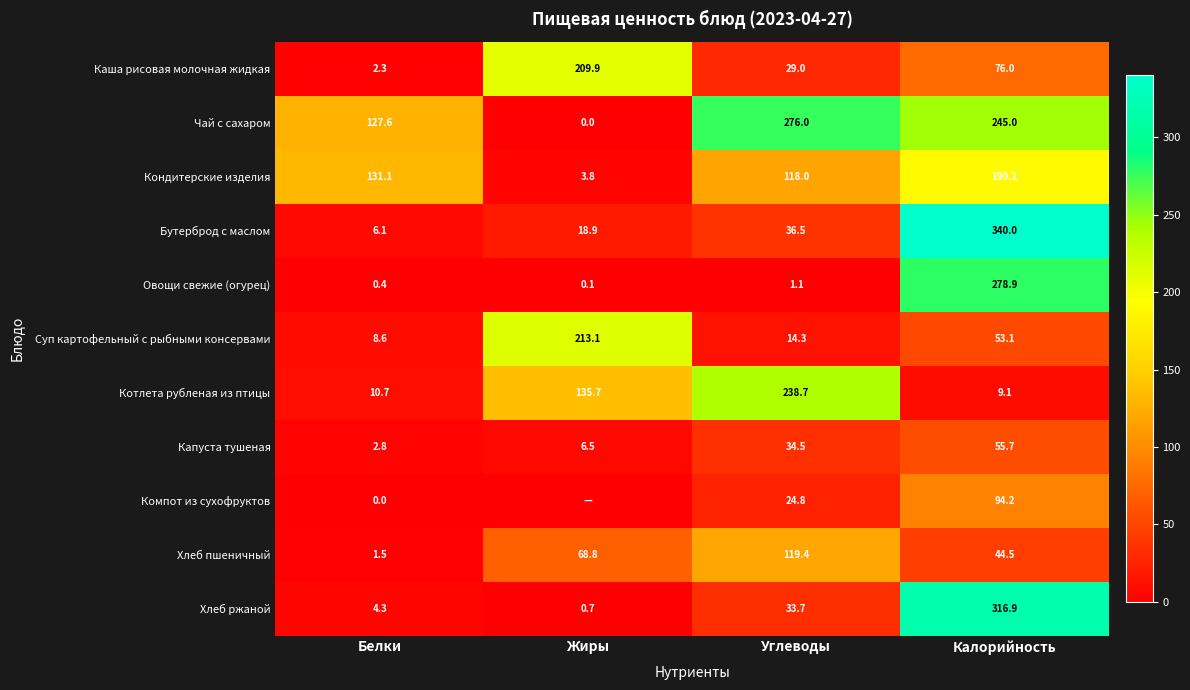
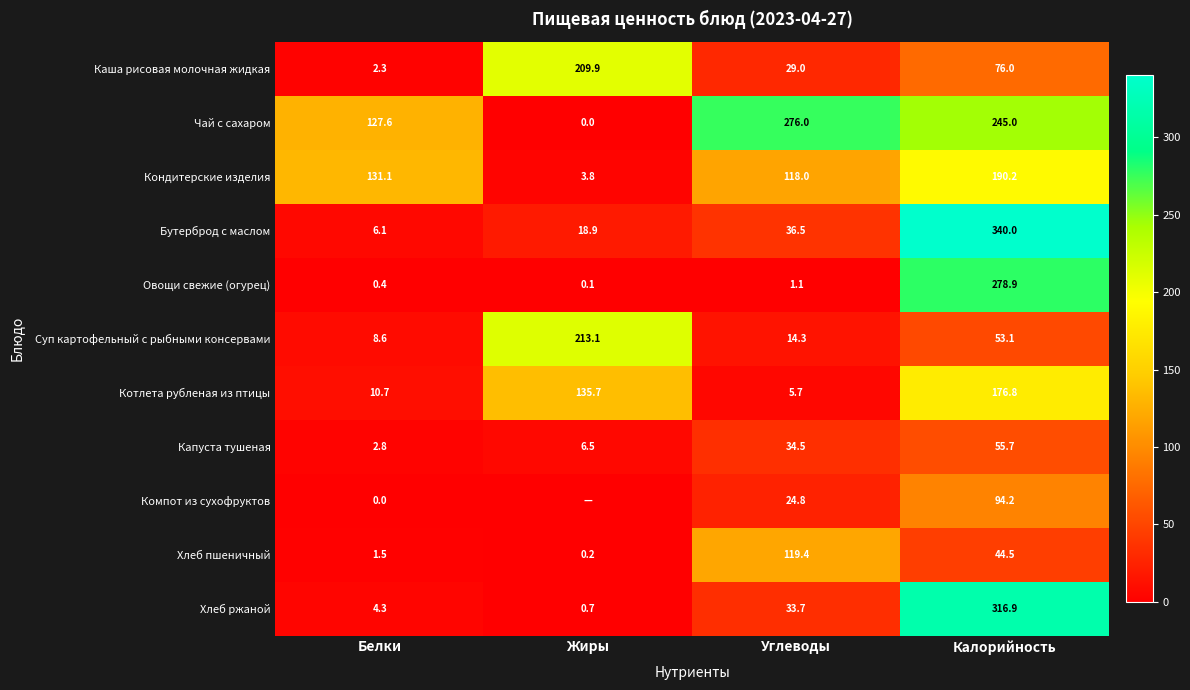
Котлета рубленая из птицы, Углеводы: 238.7 -> 5.7
Котлета рубленая из птицы, Калорийность: 9.1 -> 176.8
Хлеб пшеничный, Жиры: 68.8 -> 0.2
